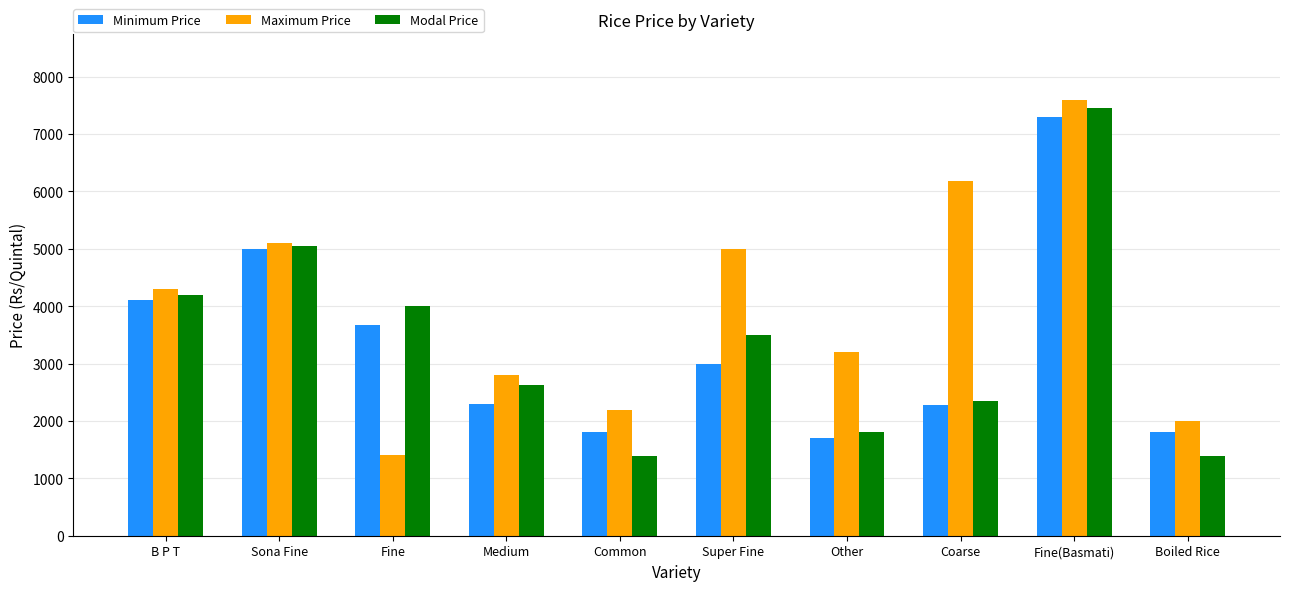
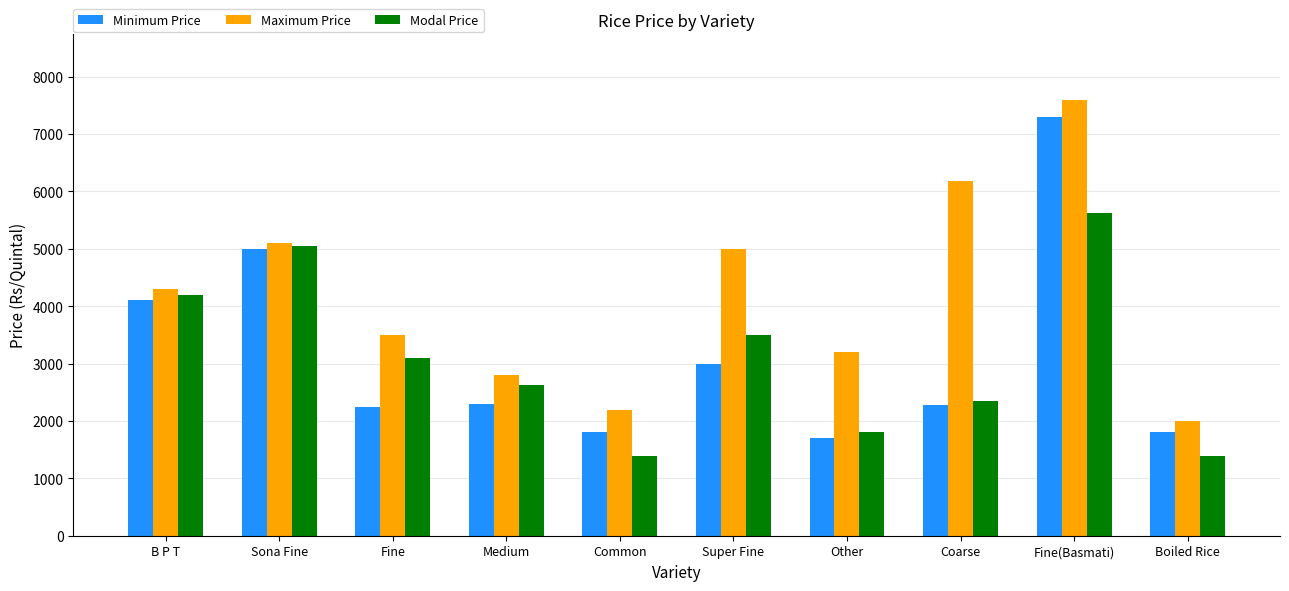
Minimum Price, Fine: 3700 -> 2300
Maximum Price, Fine: 1400 -> 3500
Modal Price, Fine: 4000 -> 3100
Modal Price, Fine(Basmati): 7500 -> 5600
